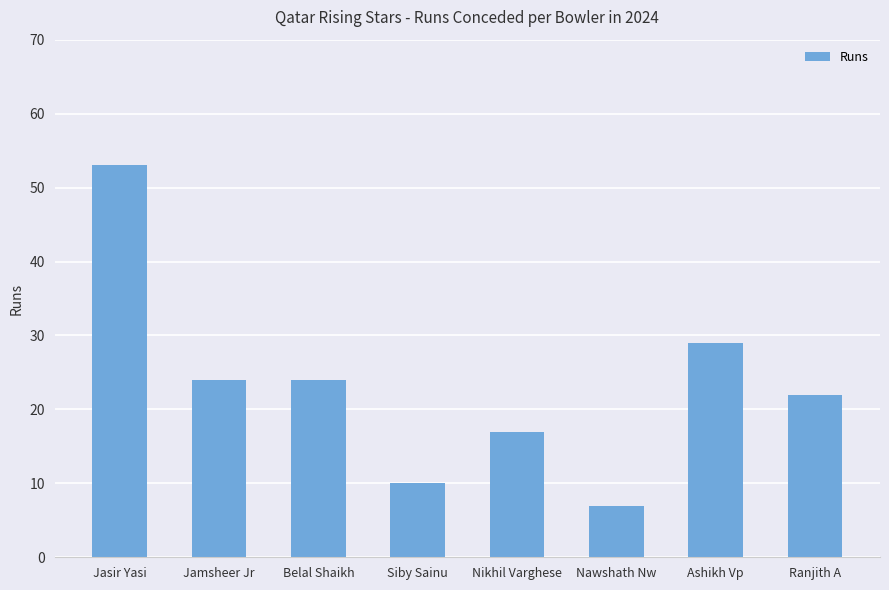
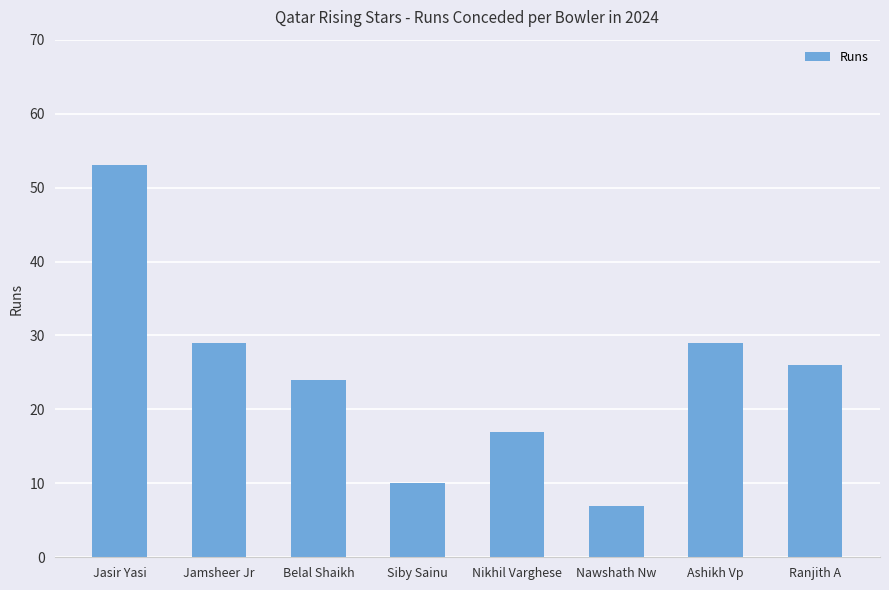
Jamsheer Jr: 24 -> 29
Ranjith A: 22 -> 26
